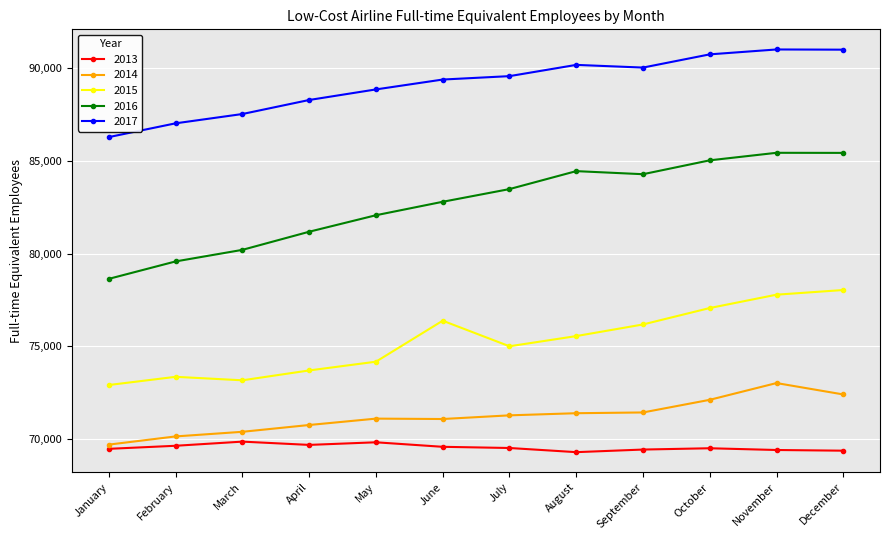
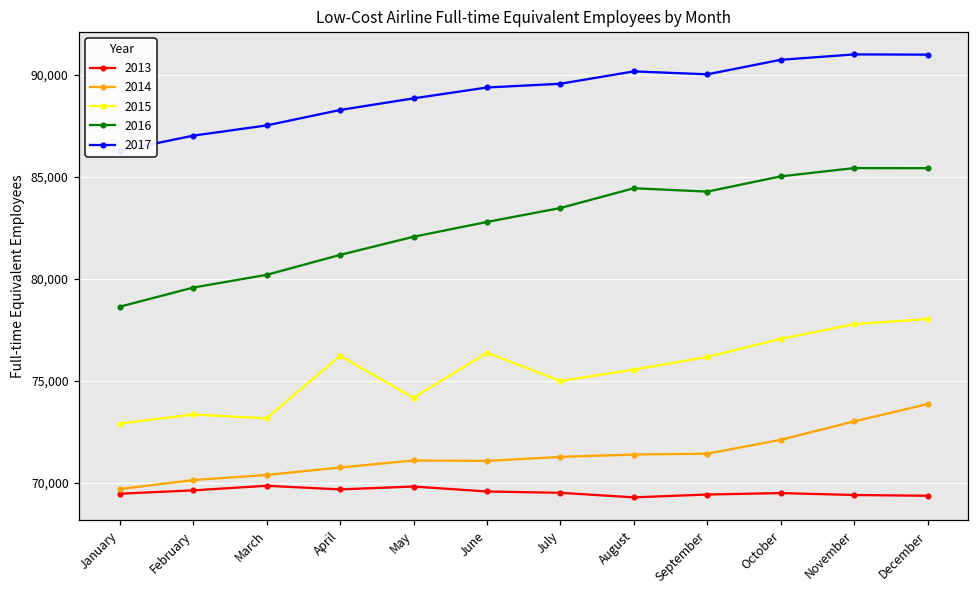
2015, April: 73,700 -> 76,200
2014, December: 72,400 -> 73,900
